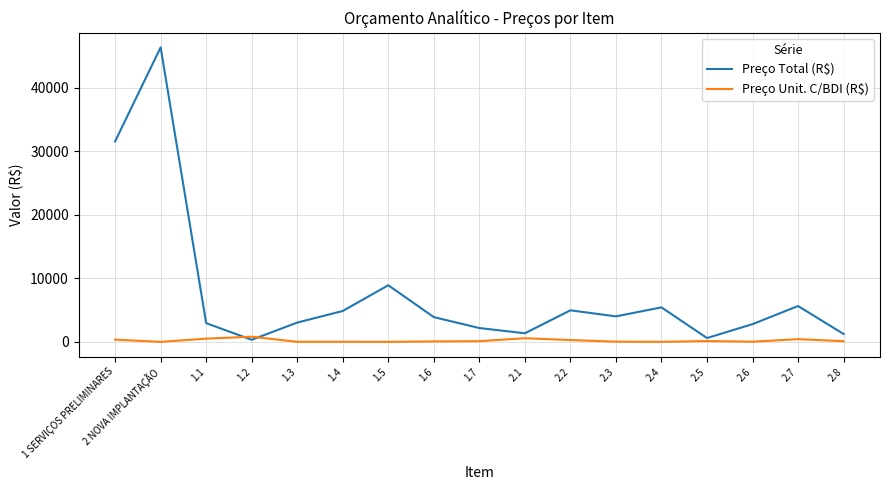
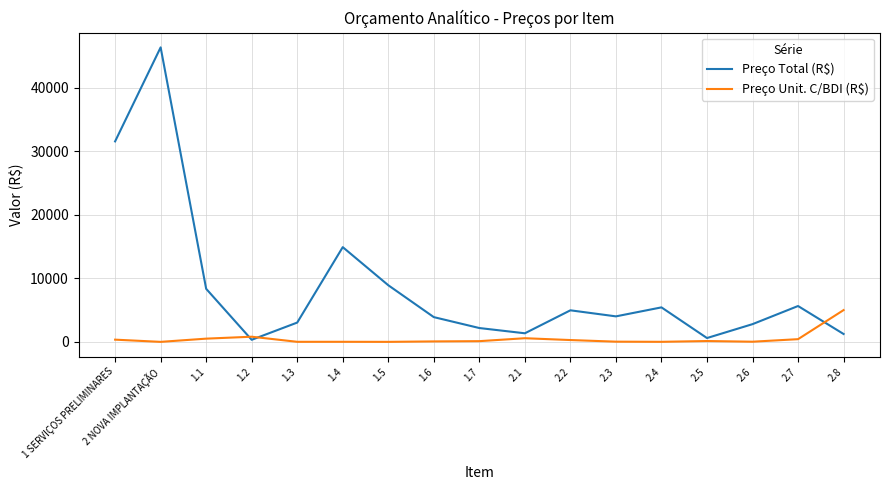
Preço Total (R$), 1.1: 3000 -> 8000
Preço Total (R$), 1.4: 5000 -> 15000
Preço Unit. C/BDI (R$), 2.8: 0 -> 5000
